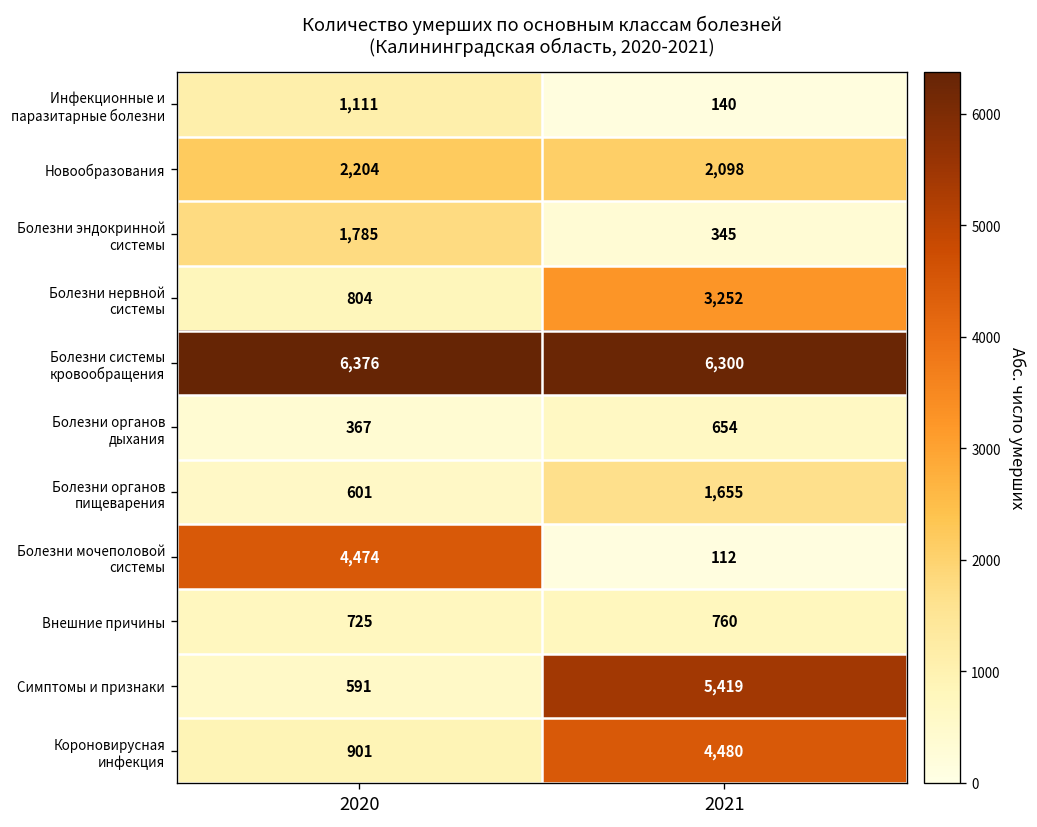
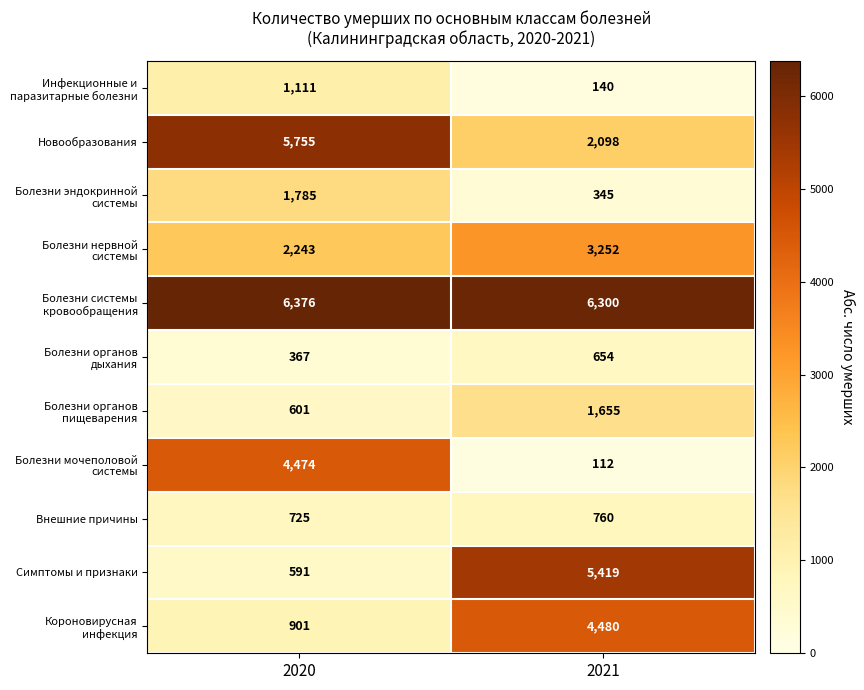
Новообразования, 2020: 2,204 -> 5,755
Болезни нервной системы, 2020: 804 -> 2,243
